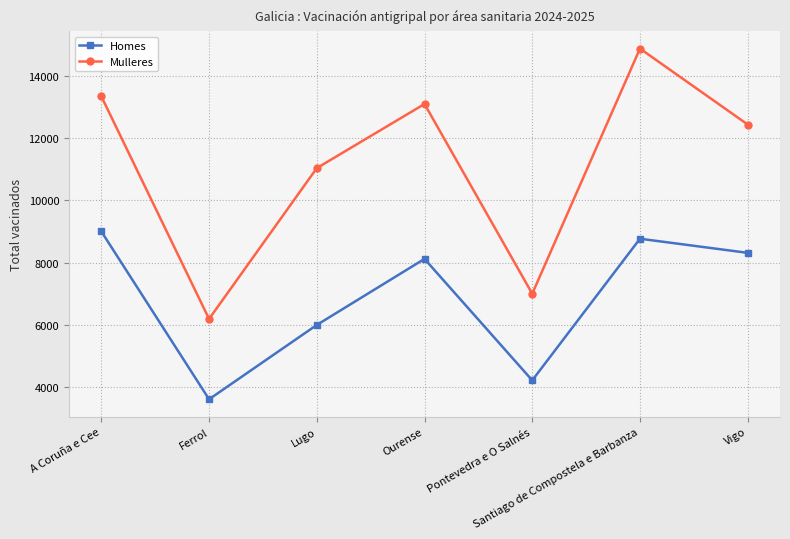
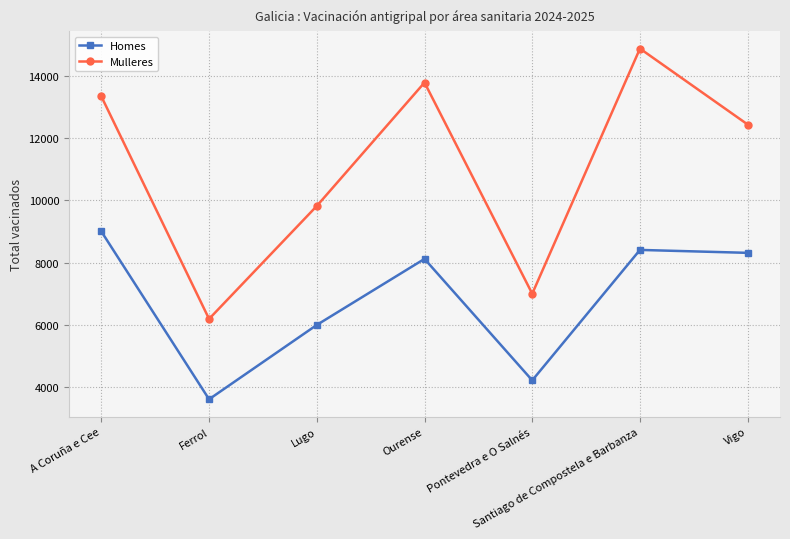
Mulleres, Lugo: 11000 -> 9800
Mulleres, Ourense: 13100 -> 13800
Homes, Santiago de Compostela e Barbanza: 8800 -> 8400
